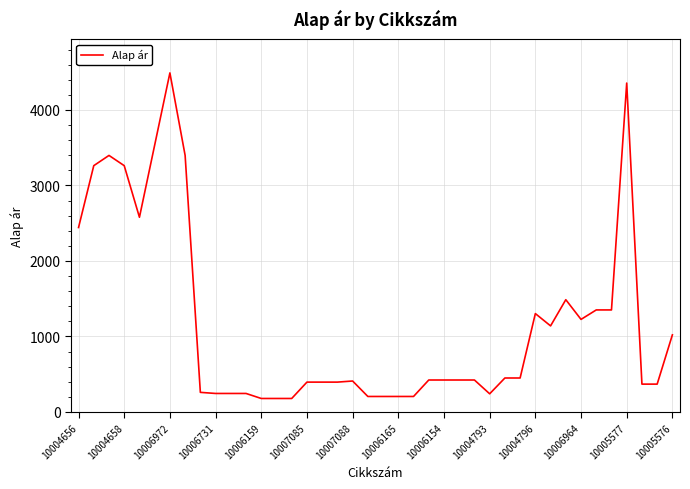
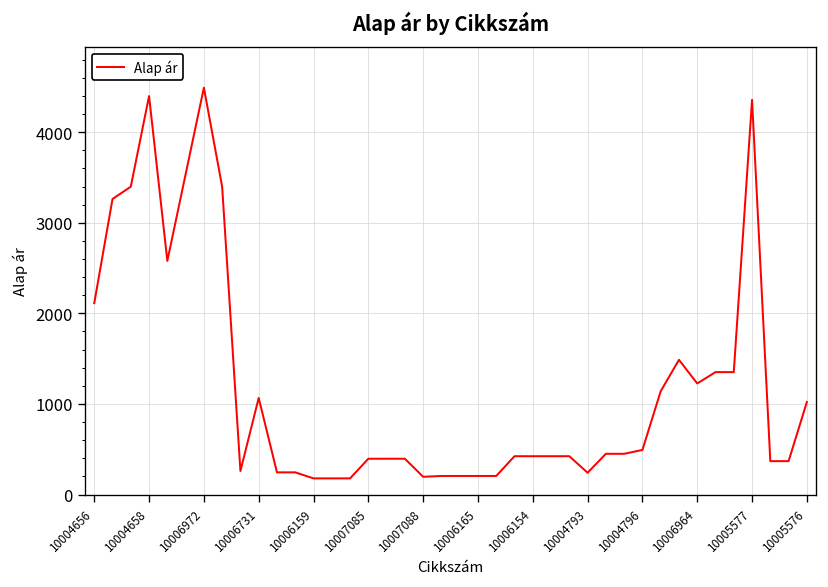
10004656: 2400 -> 2100
10004658: 3300 -> 4400
10006731: 200 -> 1100
10007088: 400 -> 200
10004796: 1300 -> 500
